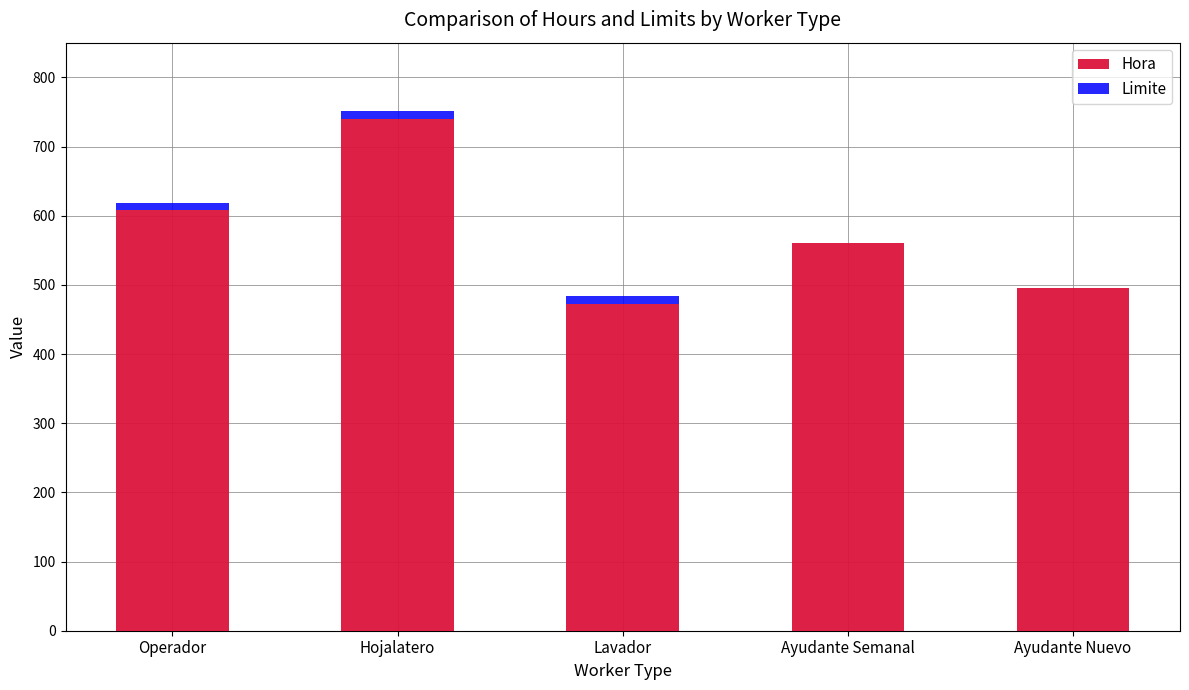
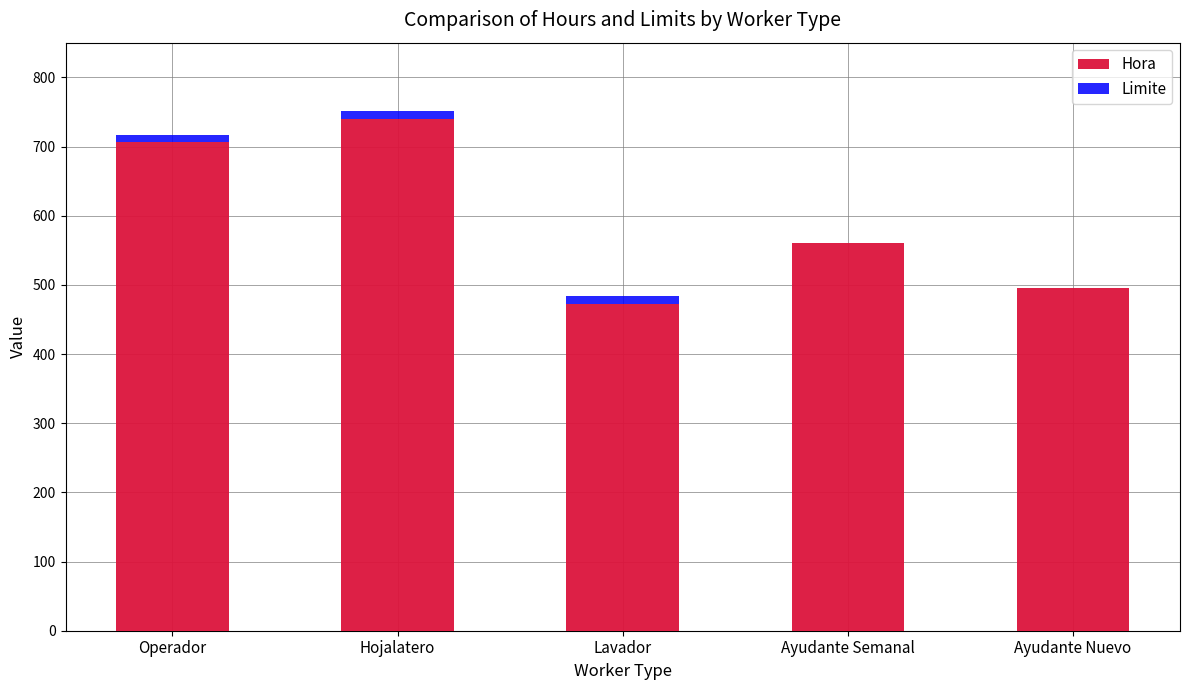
Hora, Operador: 610 -> 710
